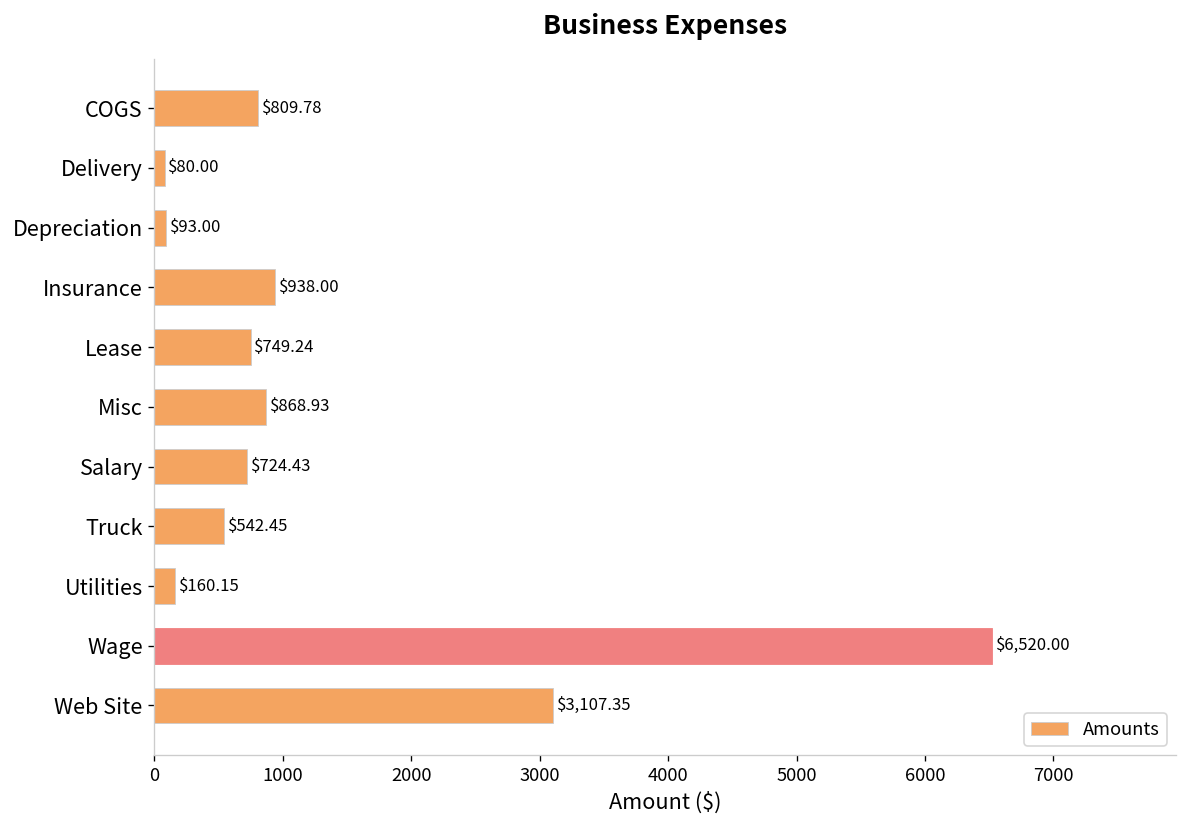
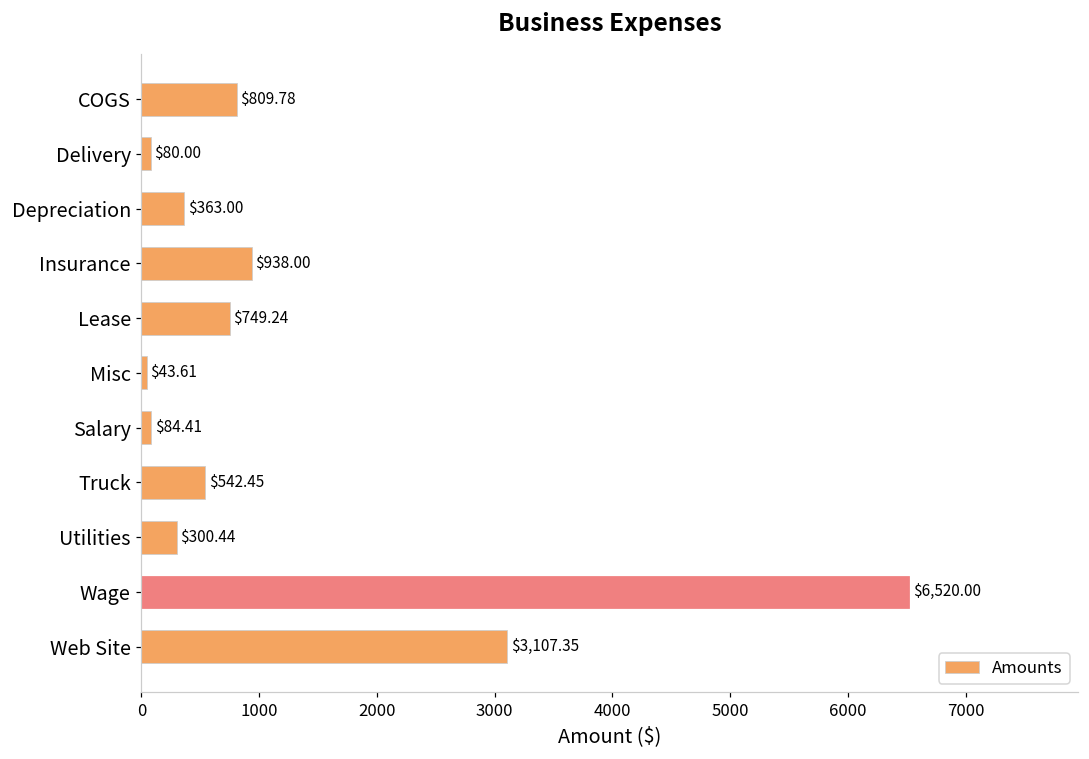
Depreciation: $93.00 -> $363.00
Misc: $868.93 -> $43.61
Salary: $724.43 -> $84.41
Utilities: $160.15 -> $300.44
